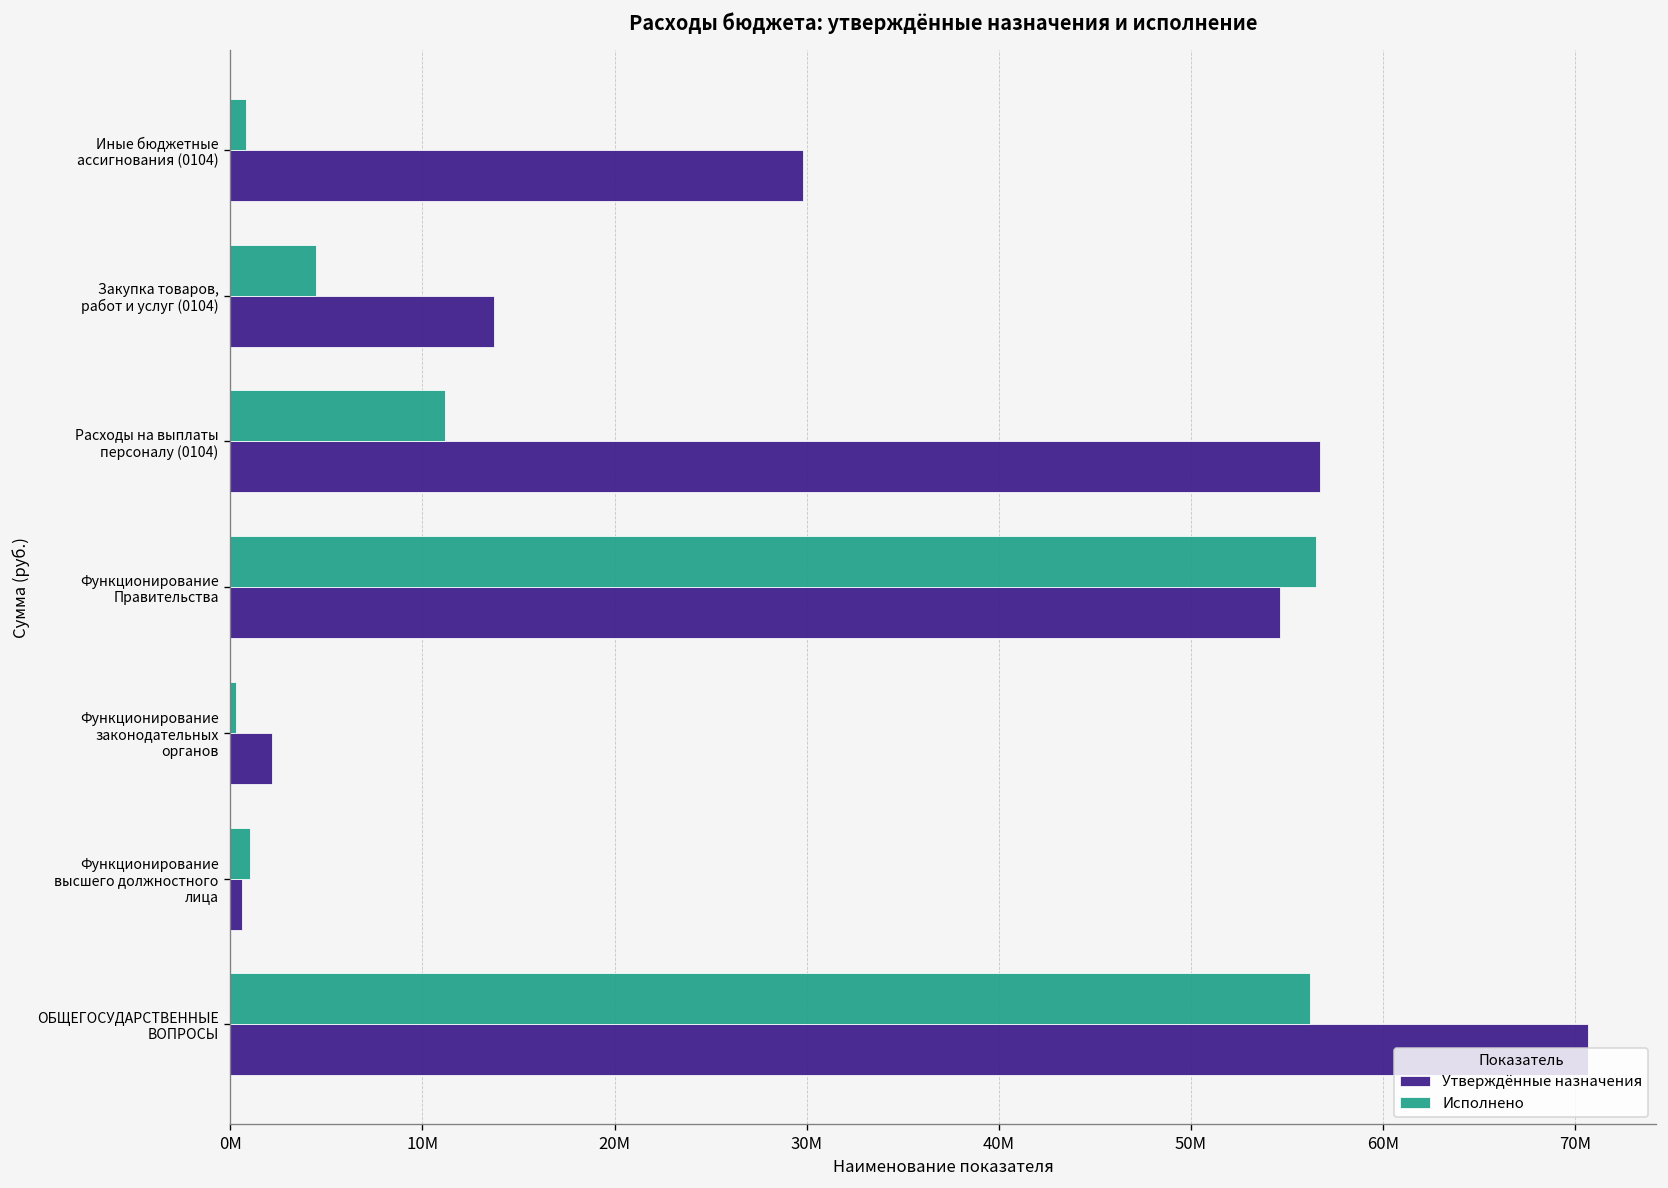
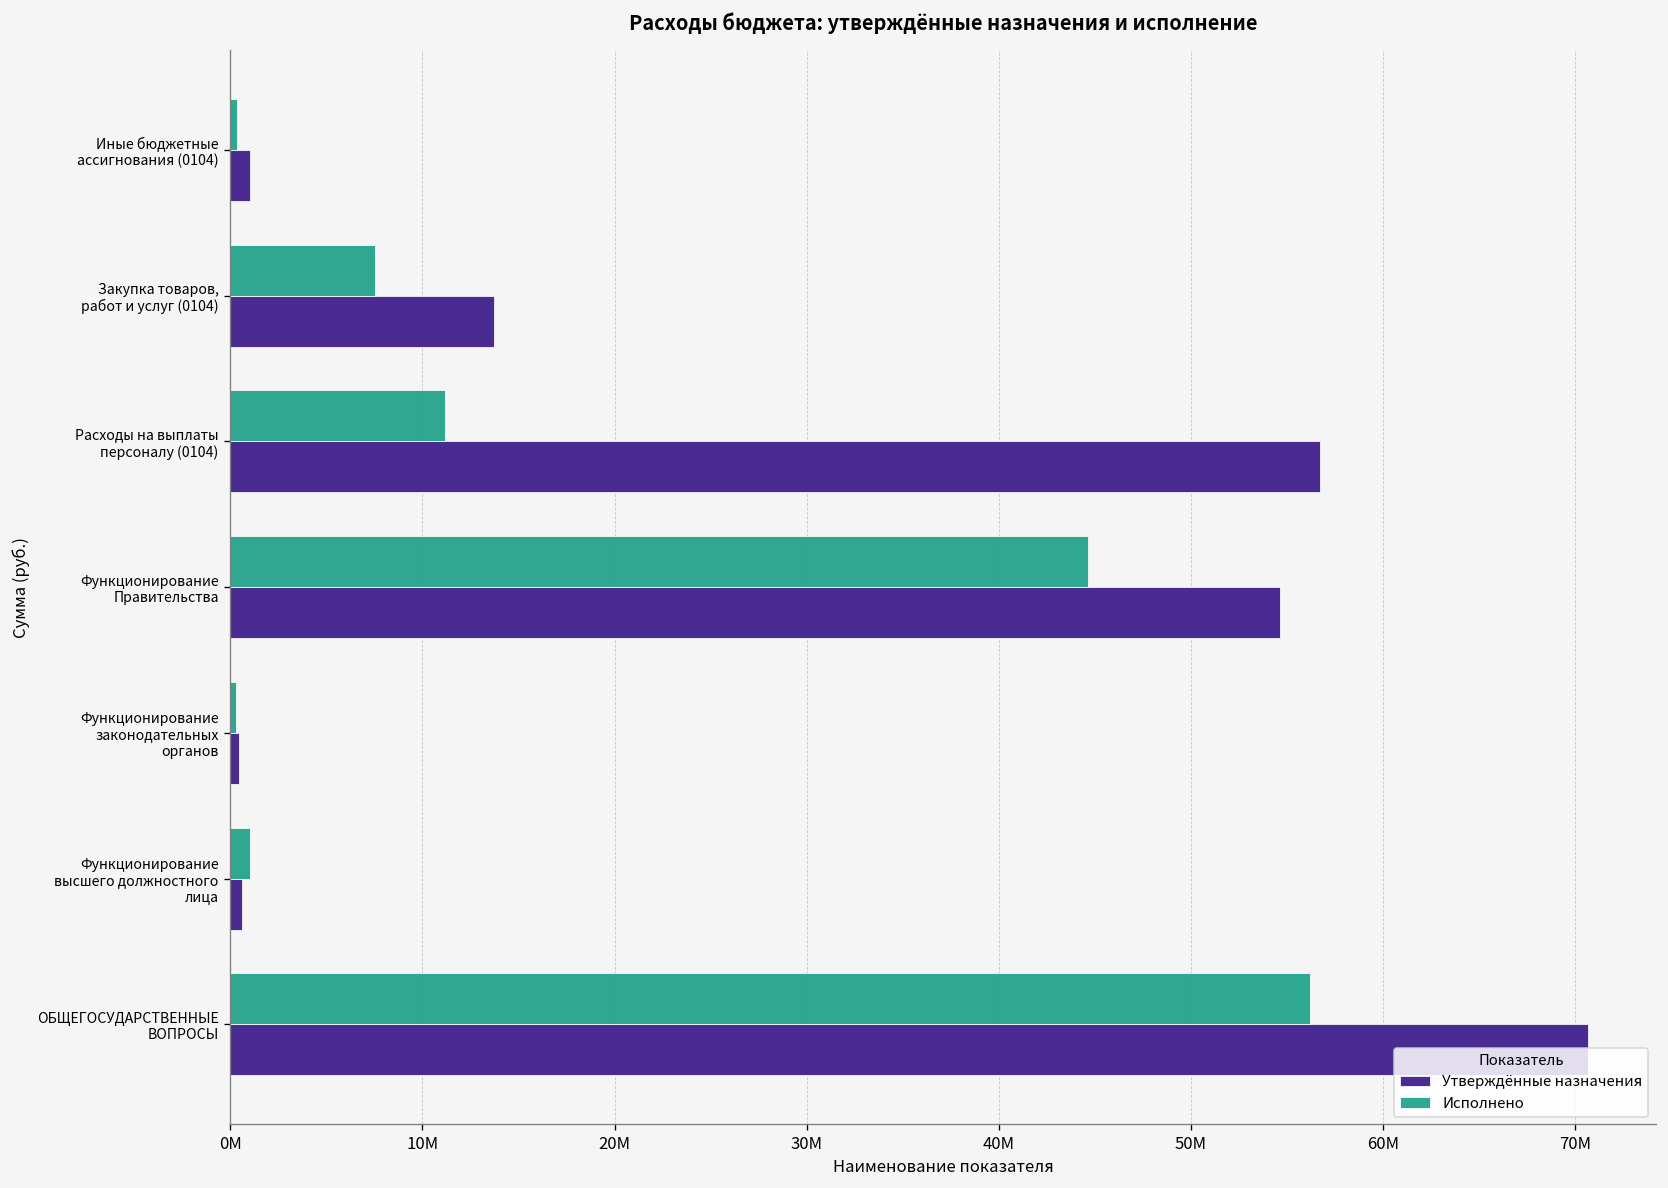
Исполнено, Иные бюджетные ассигнования (0104): 800000 -> 300000
Утверждённые назначения, Иные бюджетные ассигнования (0104): 29800000 -> 1000000
Исполнено, Закупка товаров, работ и услуг (0104): 4400000 -> 7500000
Исполнено, Функционирование Правительства: 56500000 -> 44700000
Утверждённые назначения, Функционирование законодательных органов: 2200000 -> 400000
